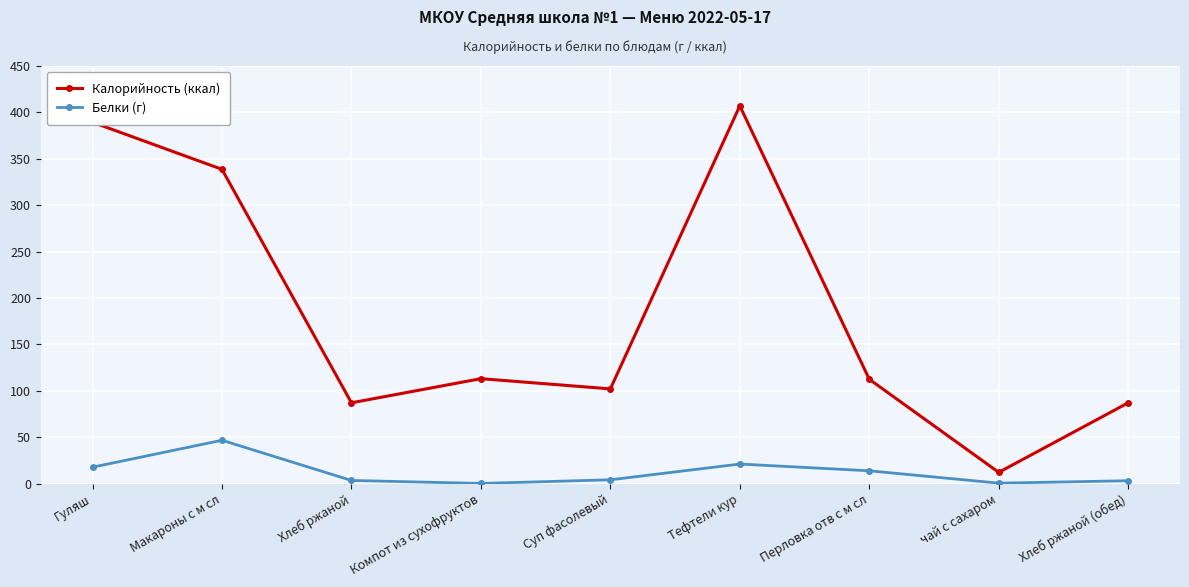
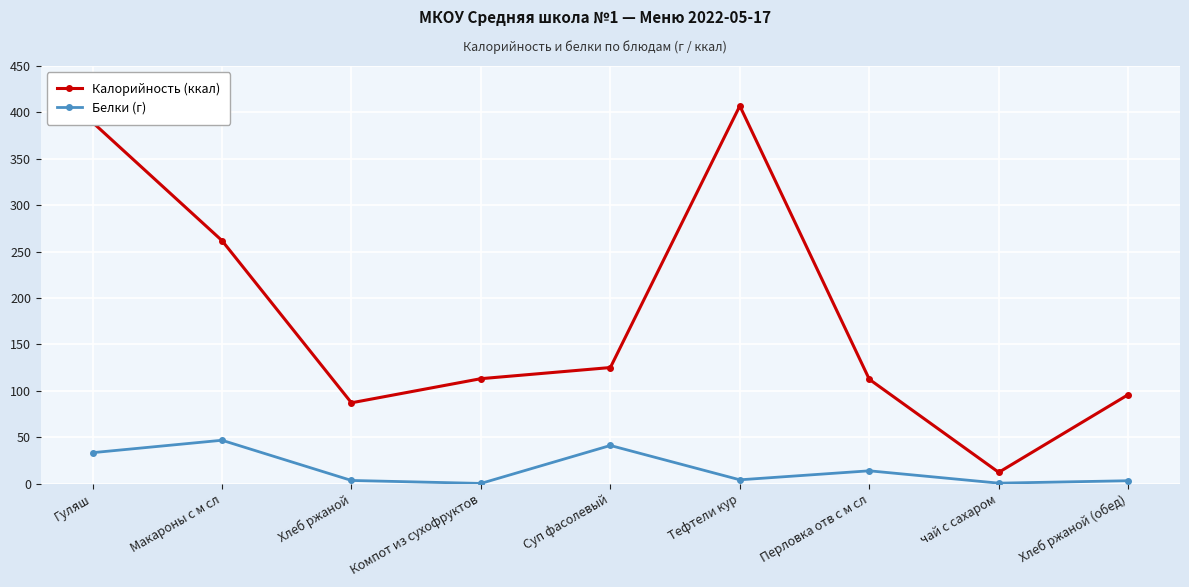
Белки (г), Гуляш: 20 -> 30
Калорийность (ккал), Макароны с м сл: 340 -> 260
Калорийность (ккал), Суп фасолевый: 100 -> 130
Белки (г), Суп фасолевый: 0 -> 40
Белки (г), Тефтели кур: 20 -> 0
Калорийность (ккал), Хлеб ржаной (обед): 90 -> 100
